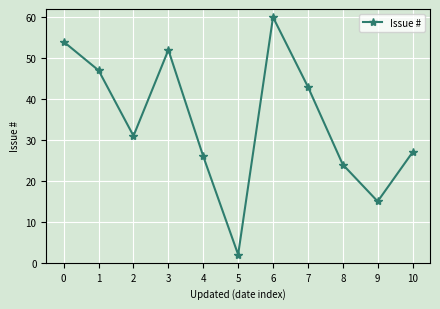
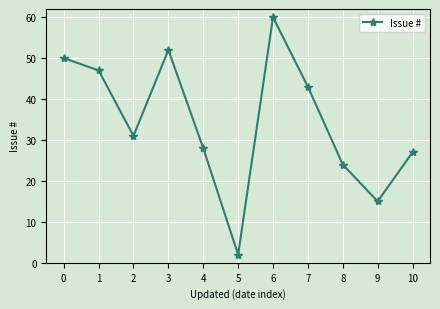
0: 54 -> 50
4: 26 -> 28
